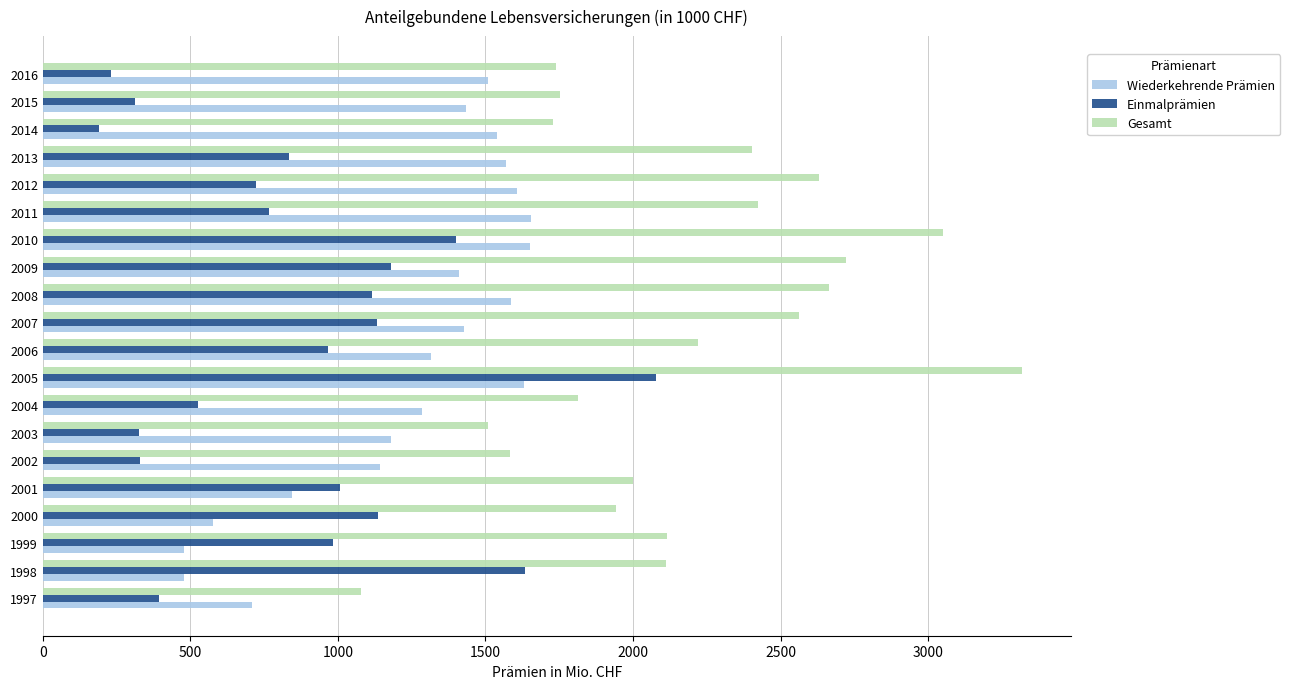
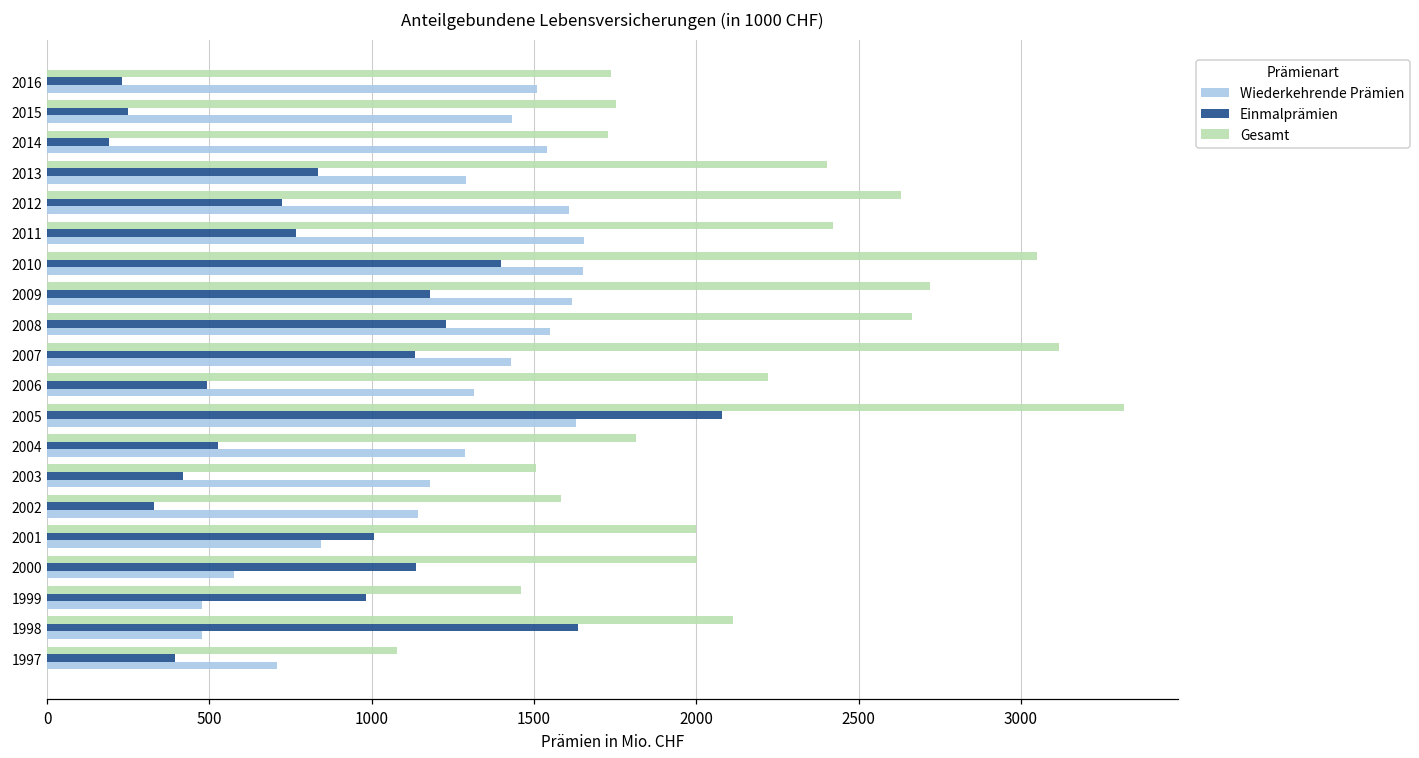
Einmalprämien, 2015: 310 -> 250
Wiederkehrende Prämien, 2013: 1570 -> 1290
Wiederkehrende Prämien, 2009: 1410 -> 1620
Einmalprämien, 2008: 1120 -> 1230
Wiederkehrende Prämien, 2008: 1590 -> 1550
Gesamt, 2007: 2560 -> 3120
Einmalprämien, 2006: 970 -> 490
Einmalprämien, 2003: 330 -> 420
Gesamt, 2000: 1940 -> 2000
Gesamt, 1999: 2110 -> 1460
